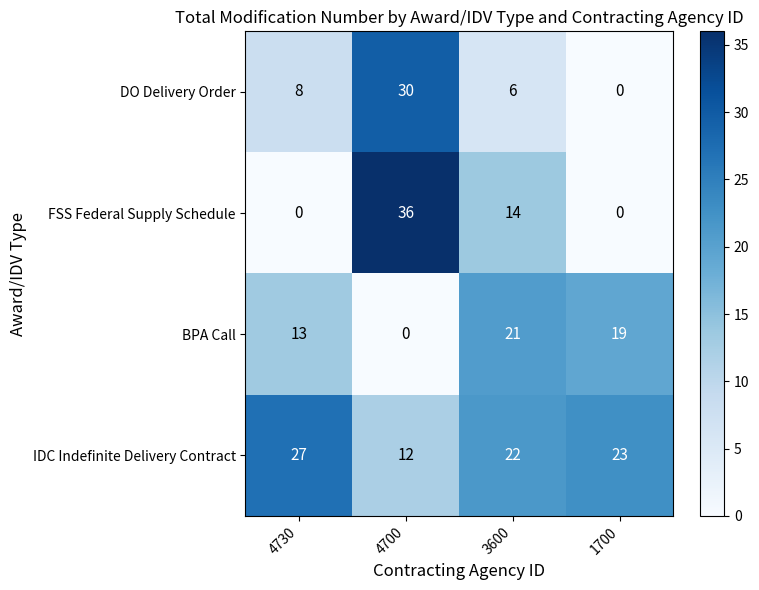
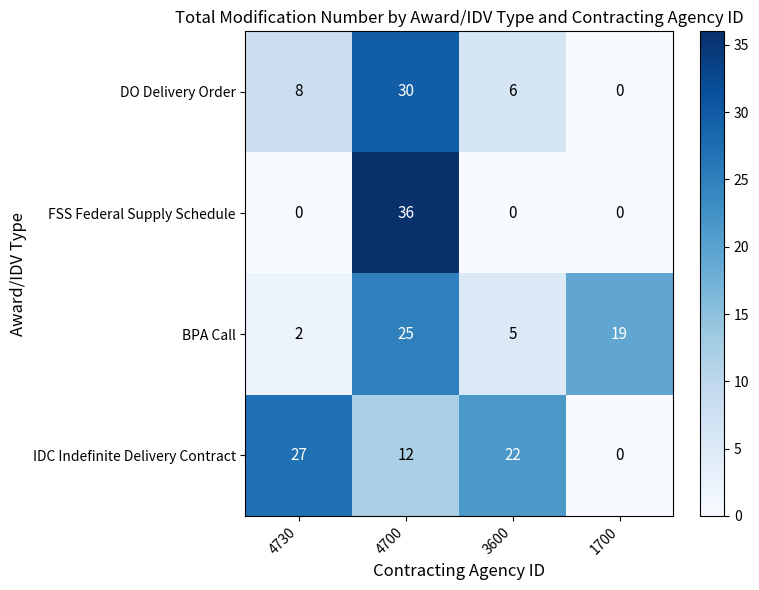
FSS Federal Supply Schedule, 3600: 14 -> 0
BPA Call, 4730: 13 -> 2
BPA Call, 4700: 0 -> 25
BPA Call, 3600: 21 -> 5
IDC Indefinite Delivery Contract, 1700: 23 -> 0
